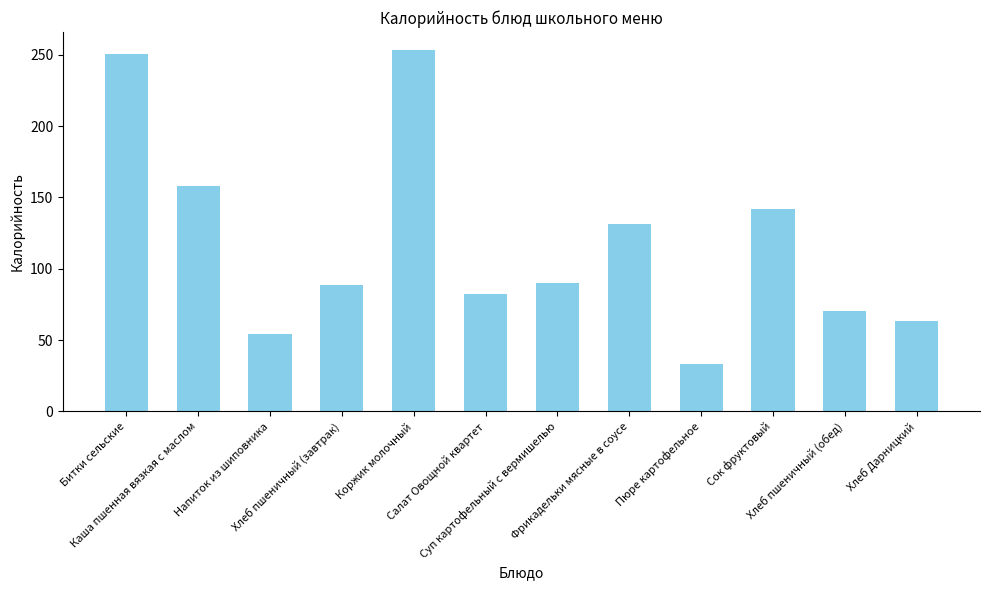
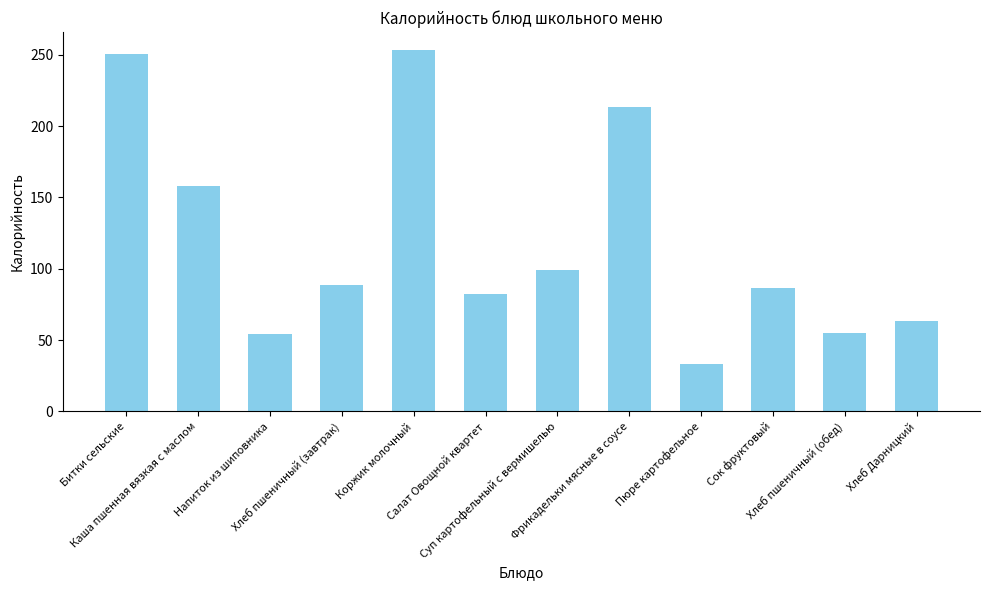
Суп картофельный с вермишелью: 90 -> 99
Фрикадельки мясные в соусе: 131 -> 214
Сок фруктовый: 142 -> 87
Хлеб пшеничный (обед): 70 -> 55
